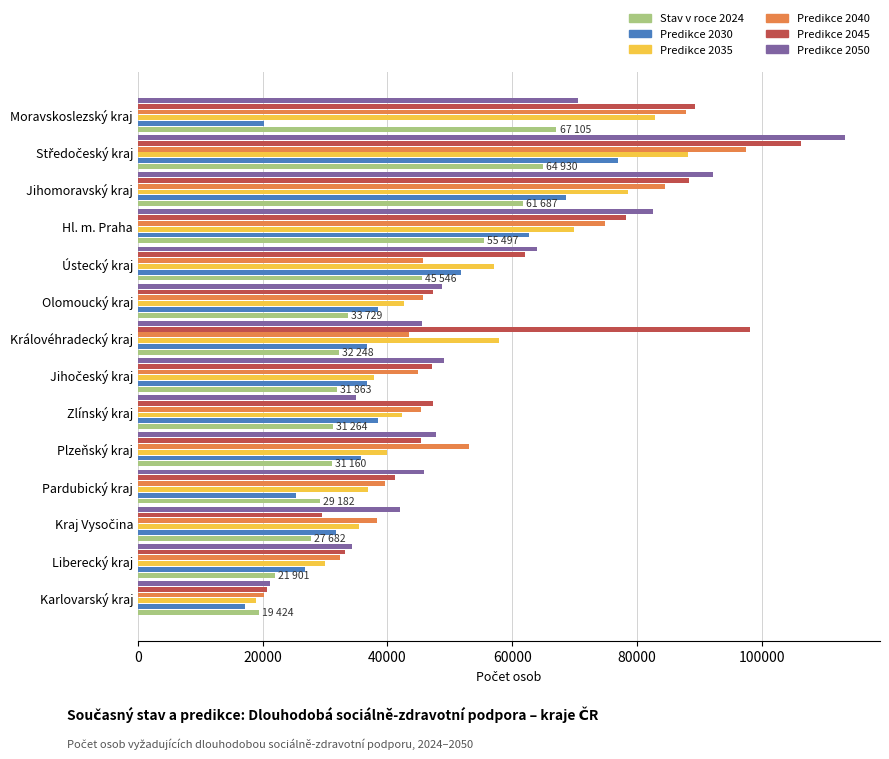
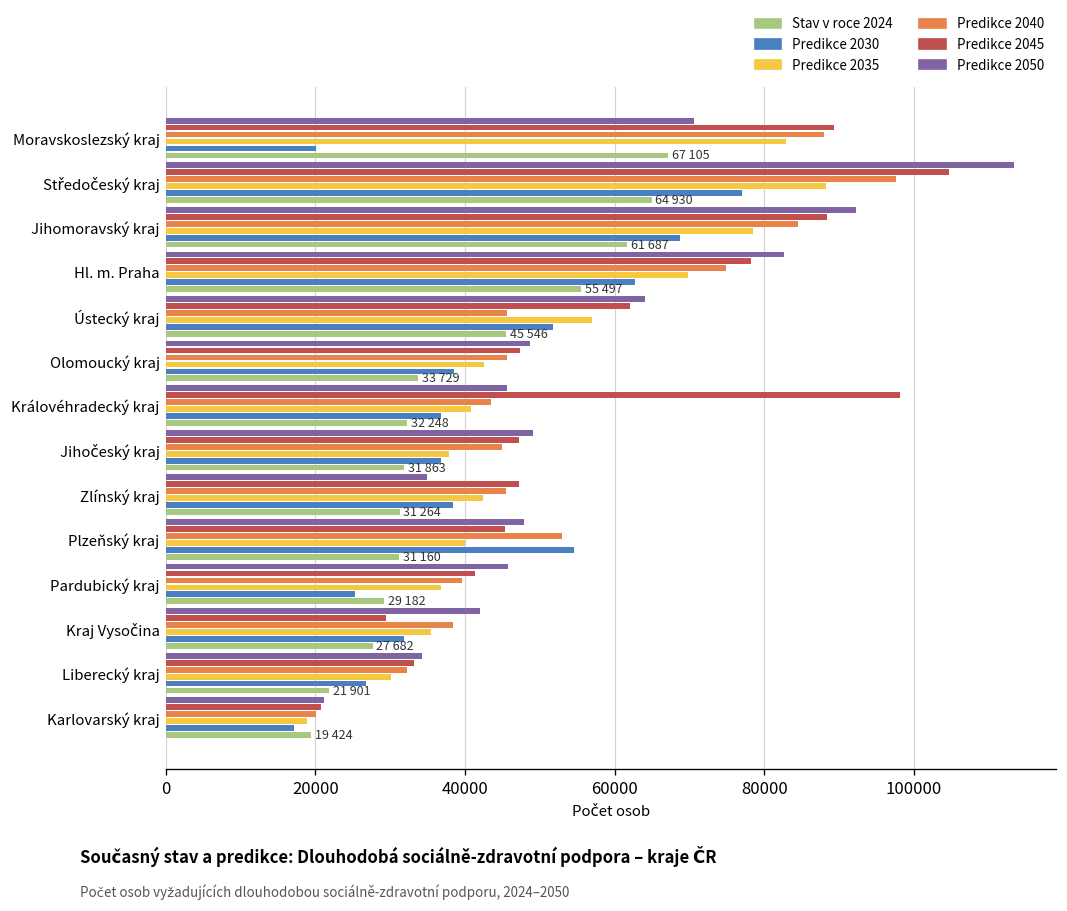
Predikce 2045, Středočeský kraj: 106000 -> 105000
Predikce 2035, Královéhradecký kraj: 58000 -> 41000
Predikce 2030, Plzeňský kraj: 36000 -> 55000
